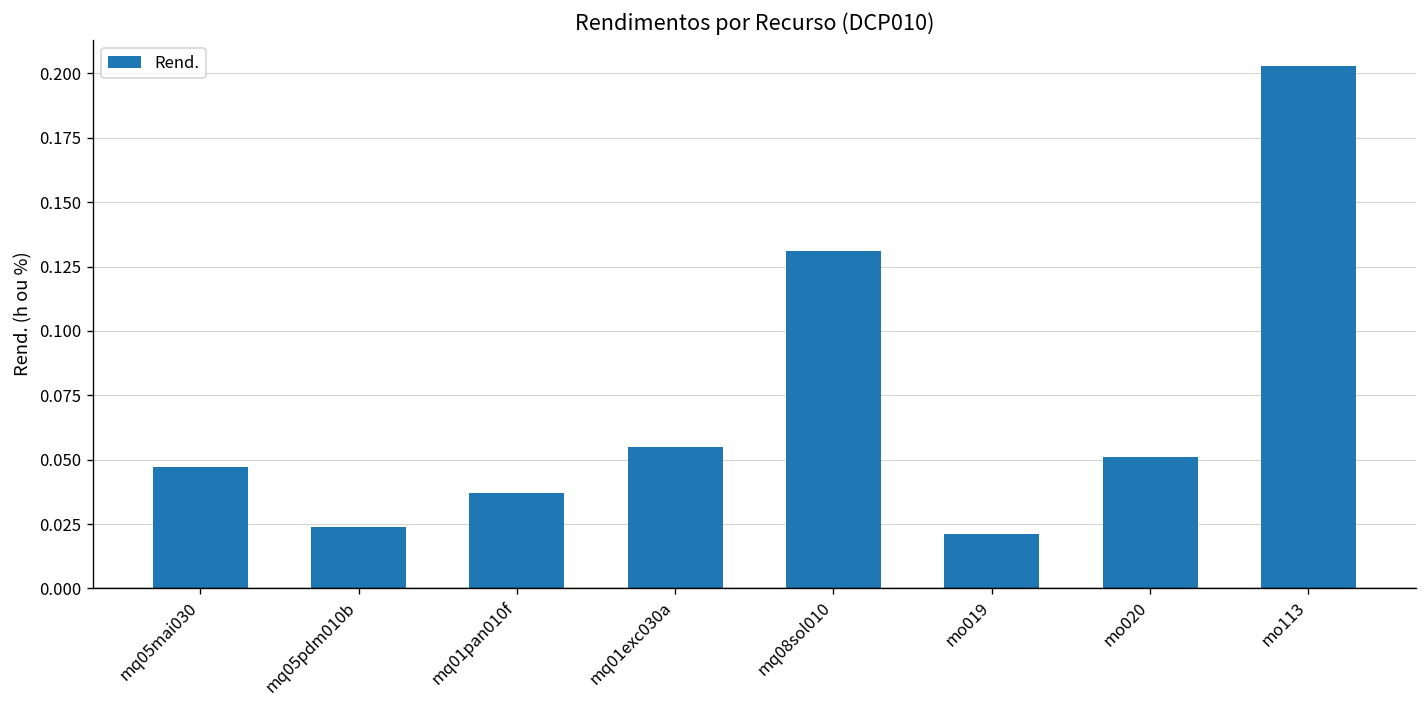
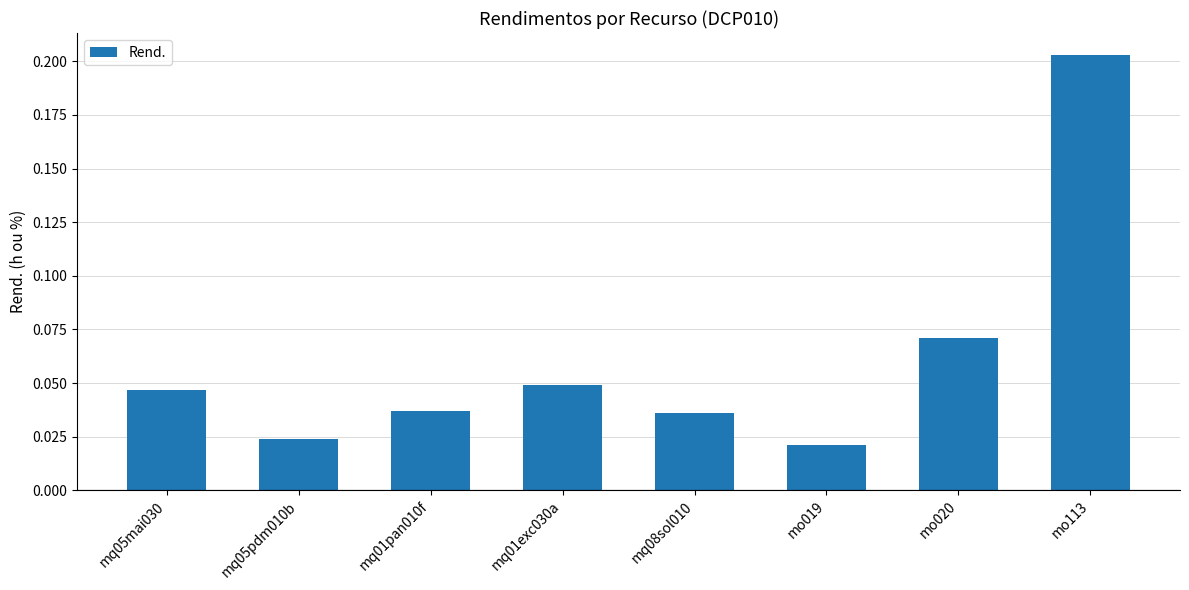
mq01exc030a: 0.055 -> 0.049
mq08sol010: 0.131 -> 0.036
mo020: 0.051 -> 0.071
